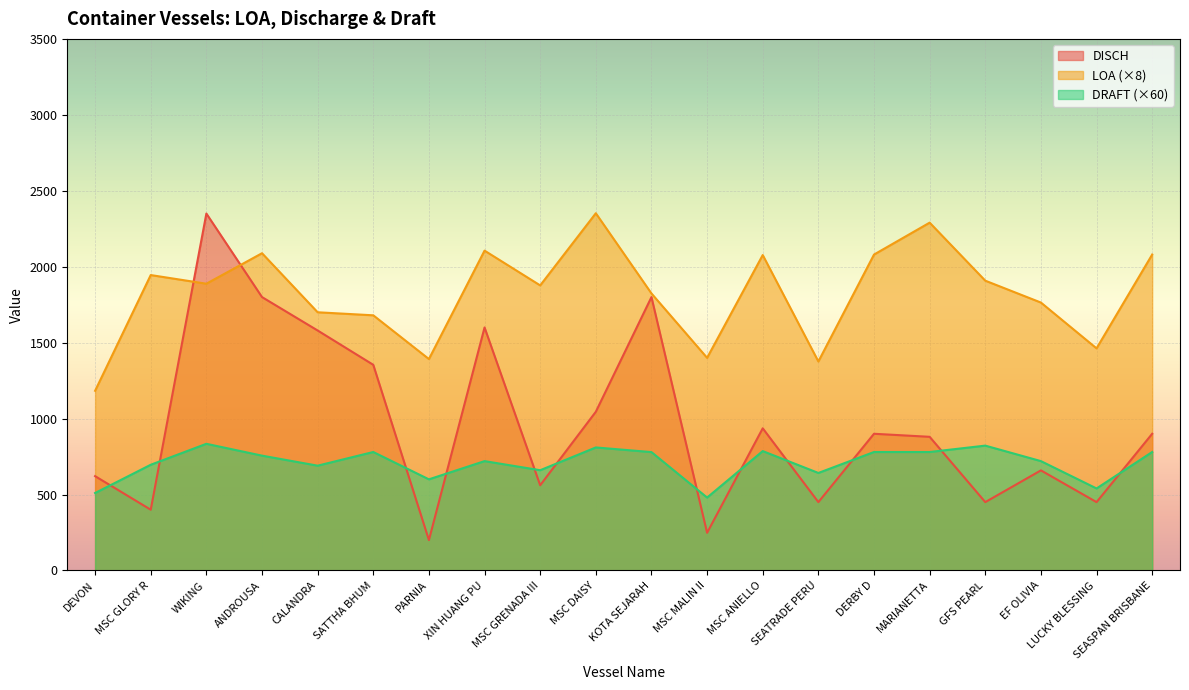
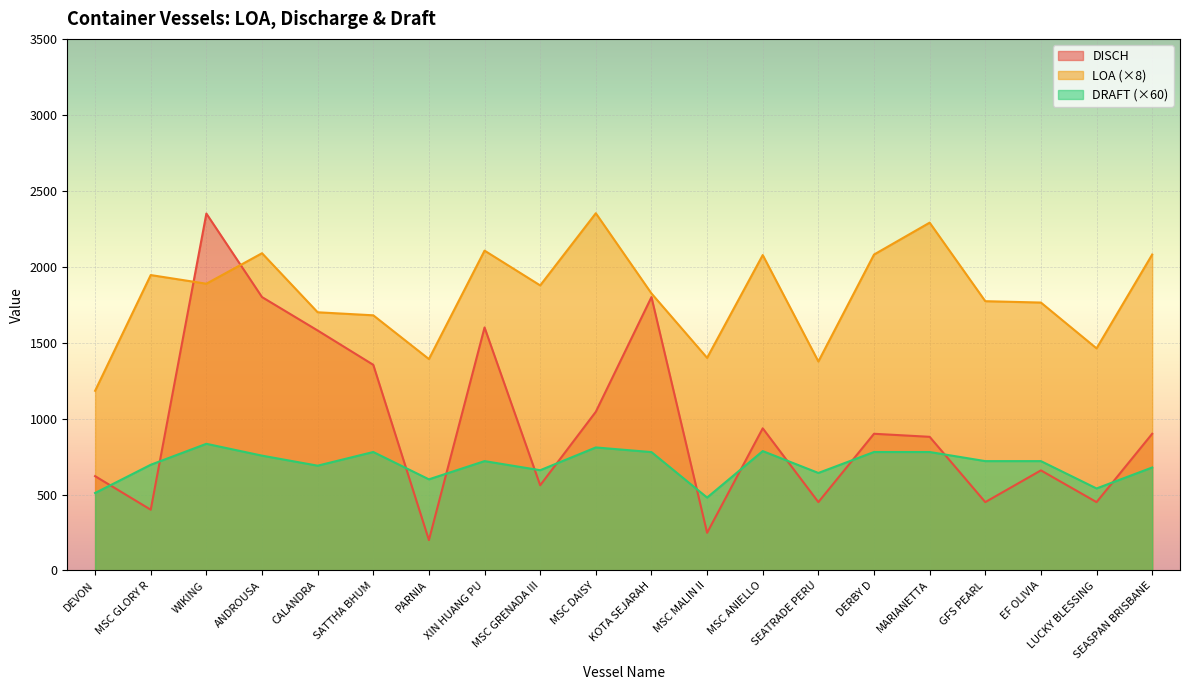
LOA (×8), GFS PEARL: 1910 -> 1770
DRAFT (×60), GFS PEARL: 820 -> 720
DRAFT (×60), SEASPAN BRISBANE: 780 -> 680
